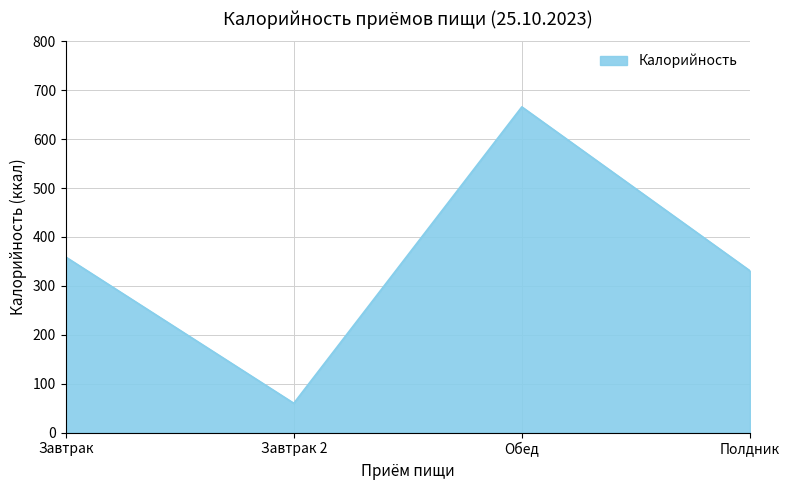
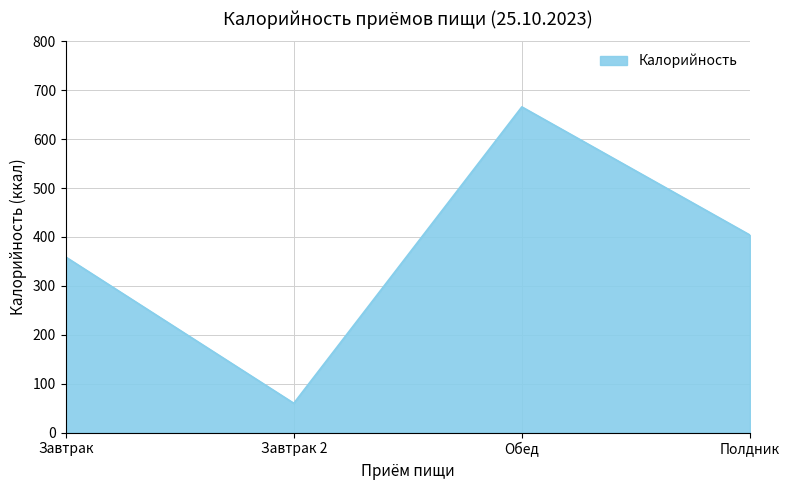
Полдник: 330 -> 400
